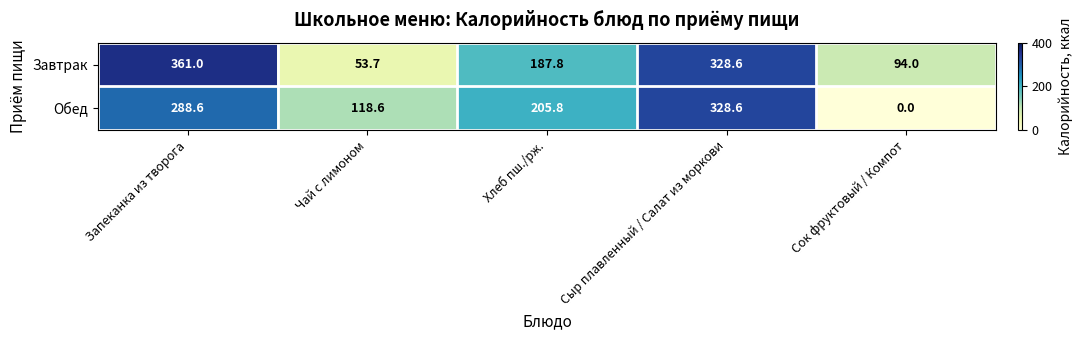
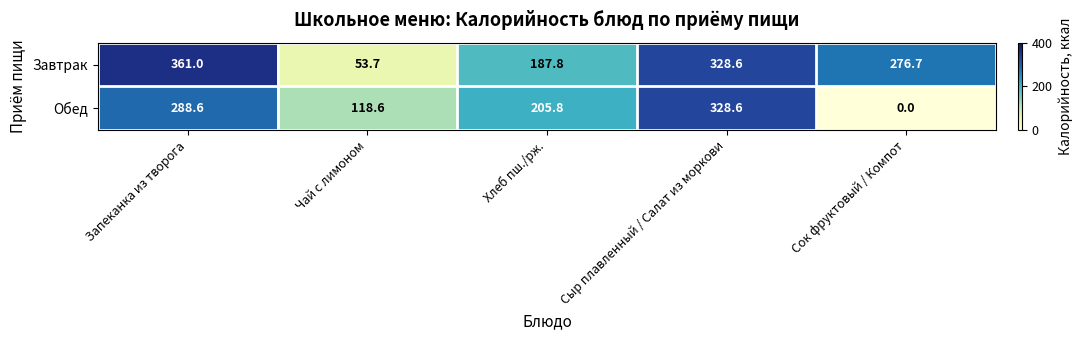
Завтрак, Сок фруктовый / Компот: 94.0 -> 276.7
